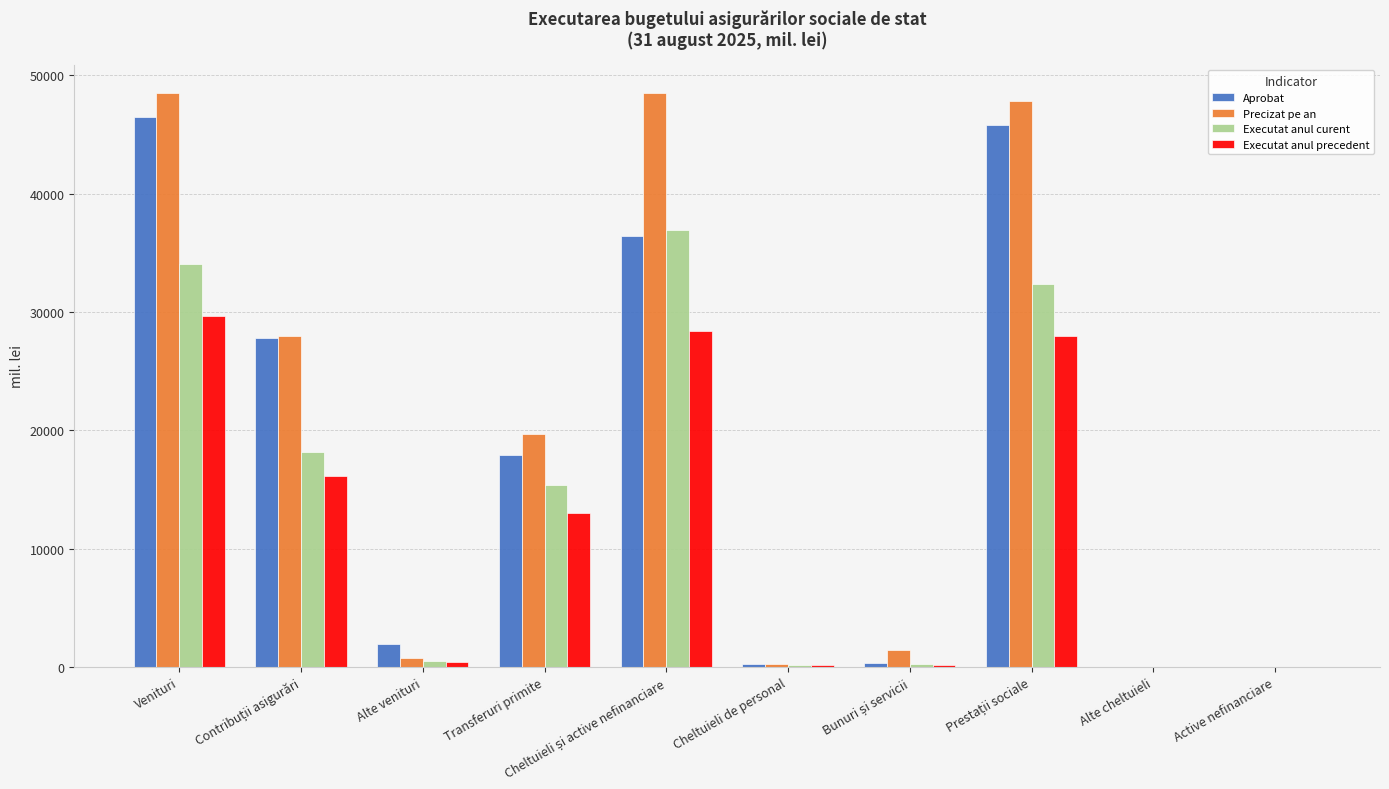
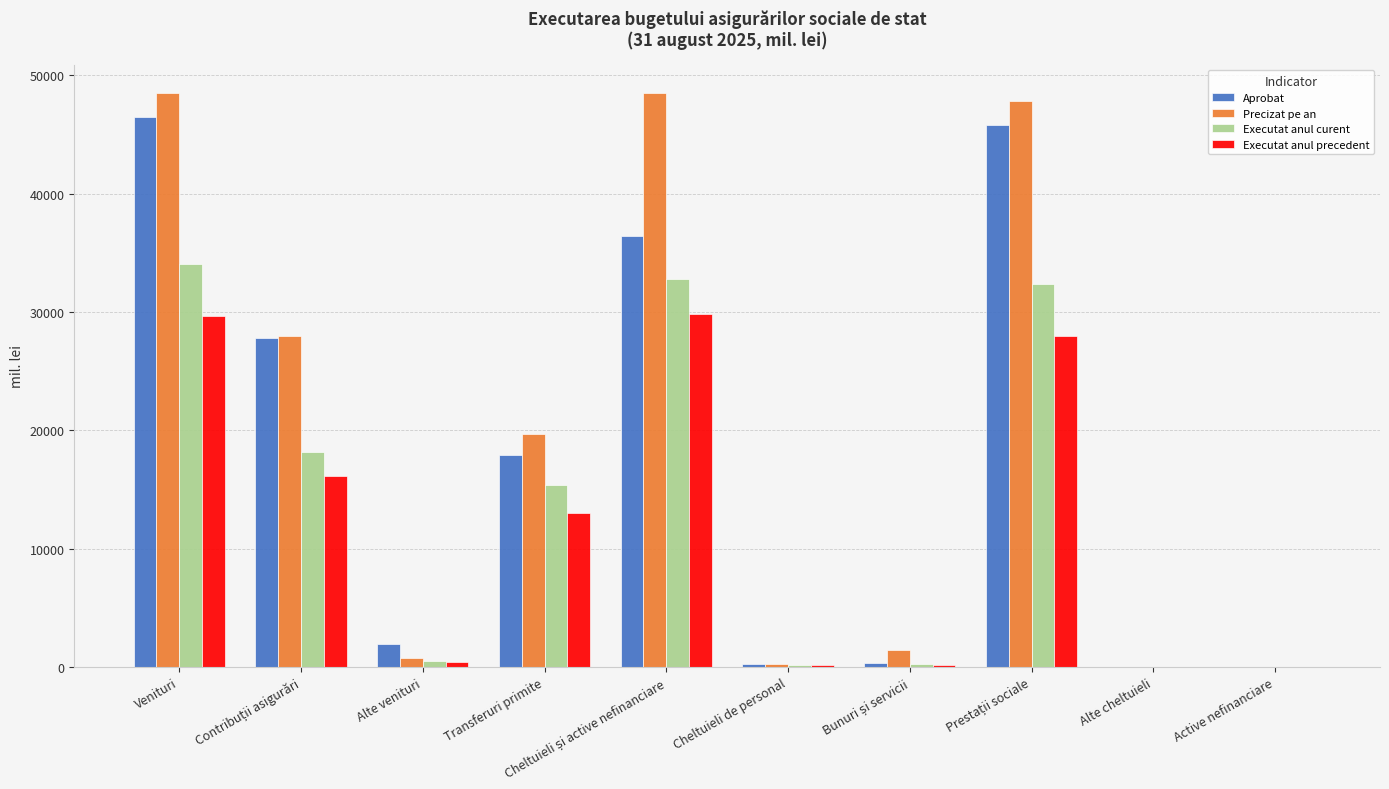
Executat anul curent, Cheltuieli și active nefinanciare: 36900 -> 32800
Executat anul precedent, Cheltuieli și active nefinanciare: 28400 -> 29800
